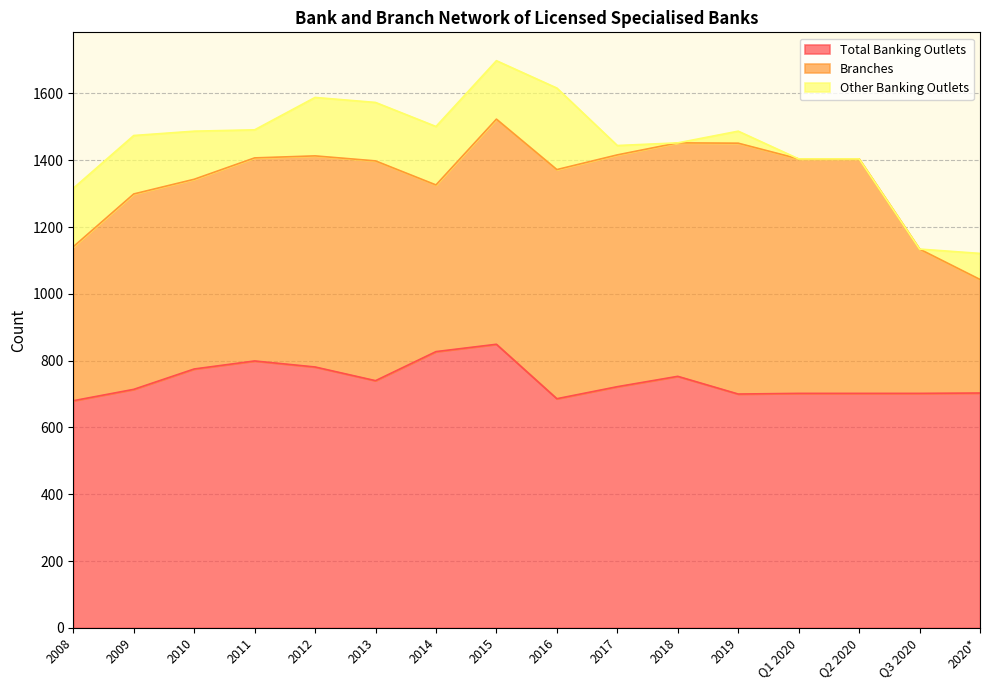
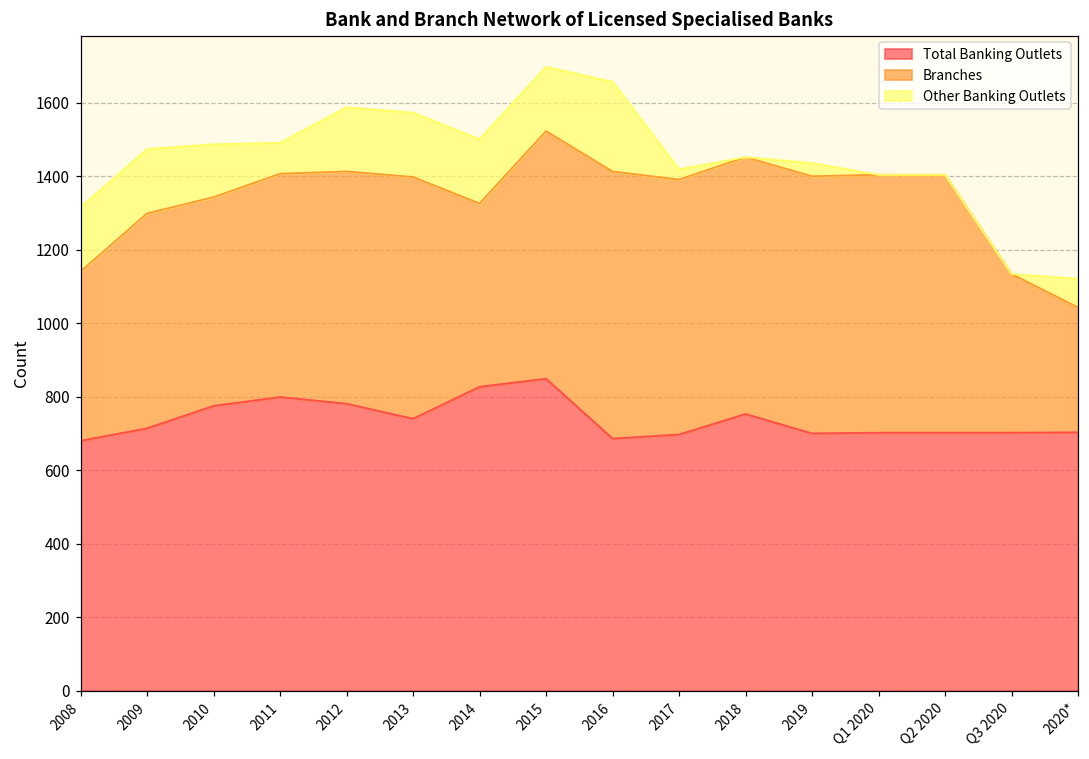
Branches, 2016: 690 -> 730
Total Banking Outlets, 2017: 720 -> 700
Branches, 2019: 750 -> 700
